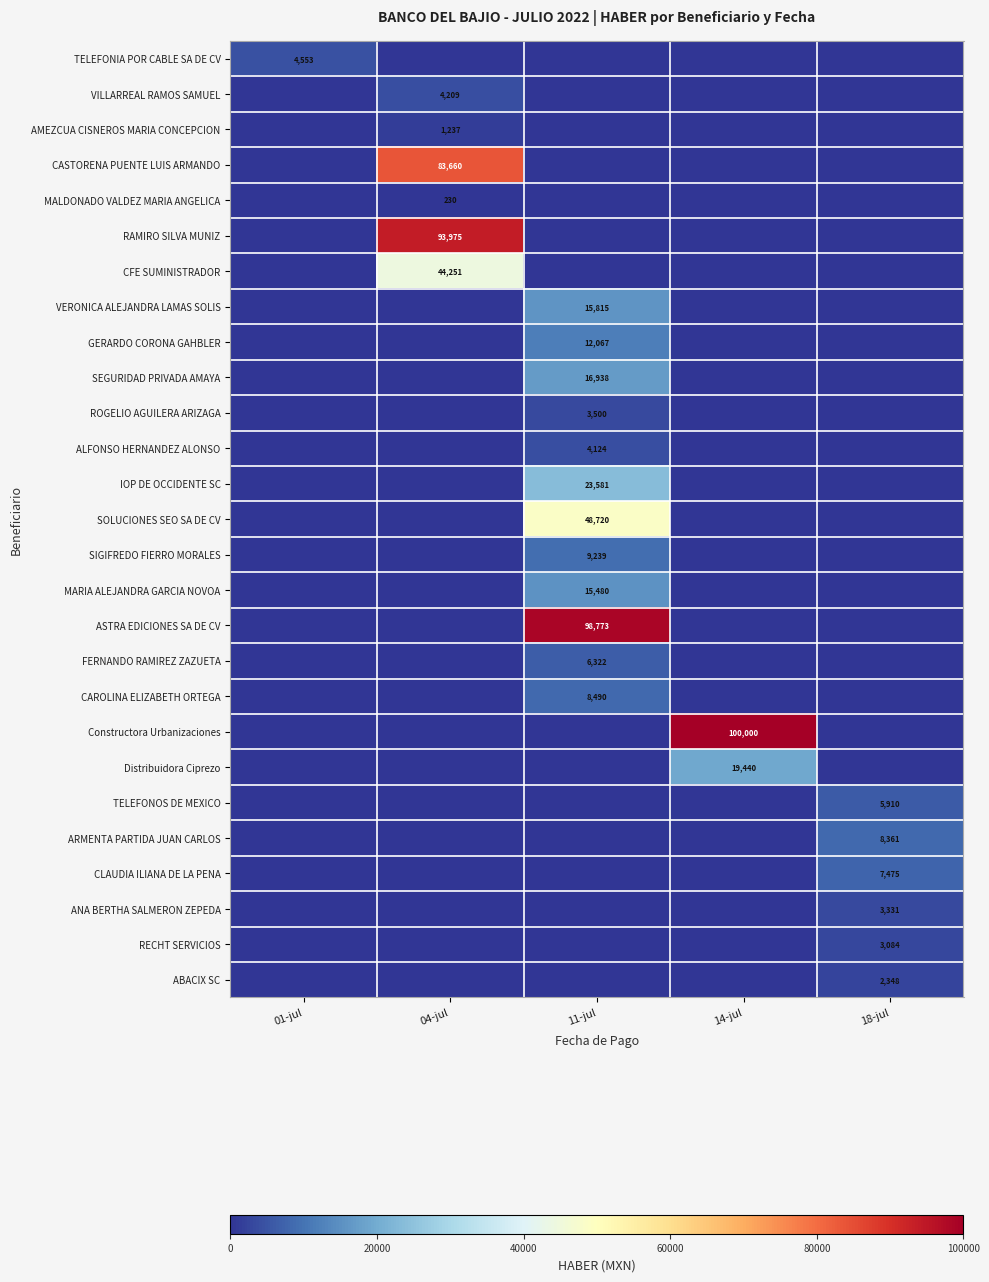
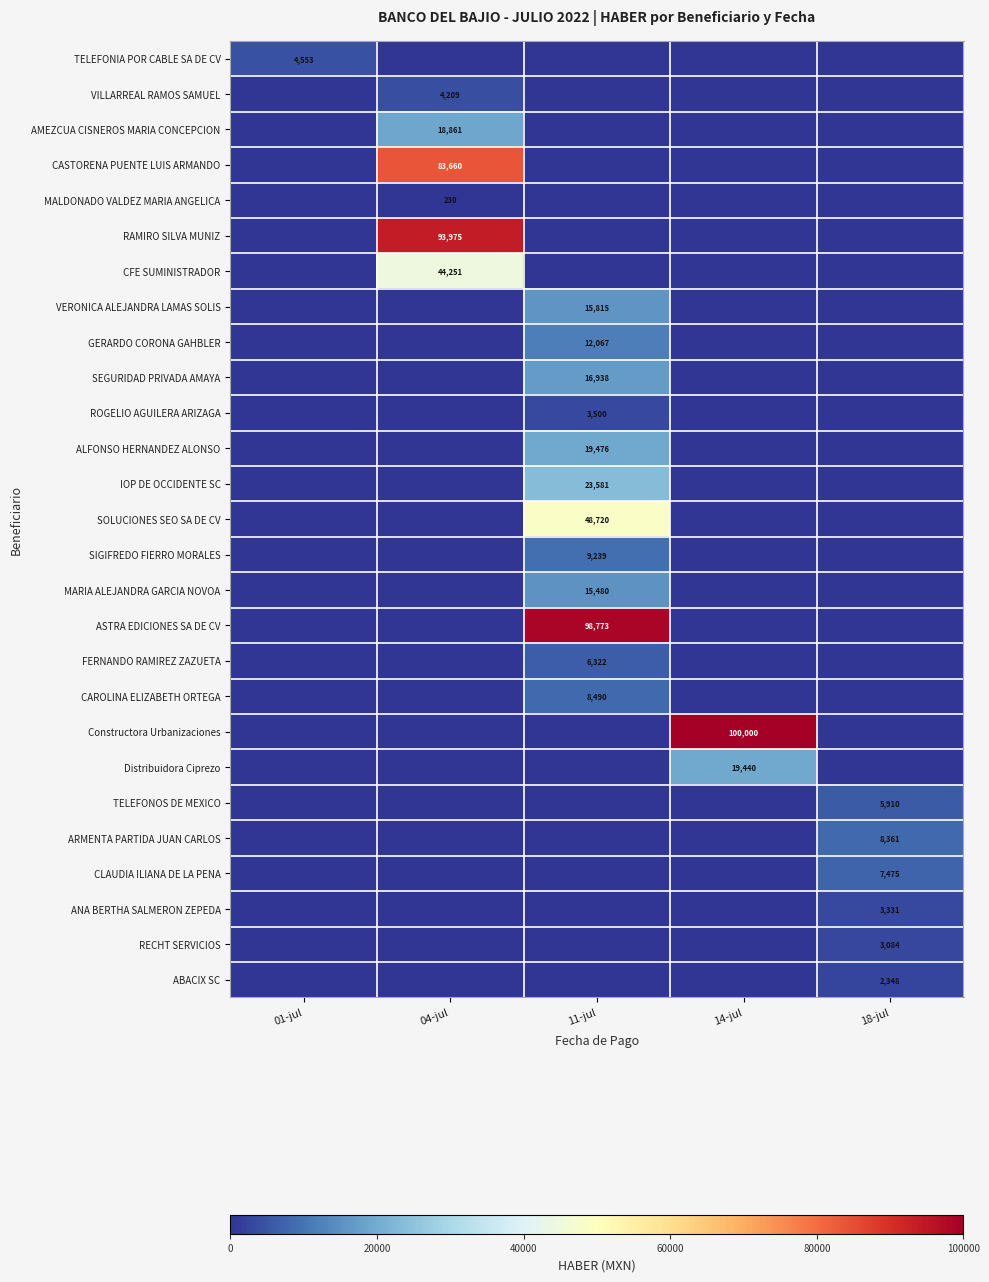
AMEZCUA CISNEROS MARIA CONCEPCION, 04-jul: 1,237 -> 18,861
ALFONSO HERNANDEZ ALONSO, 11-jul: 4,124 -> 19,476
